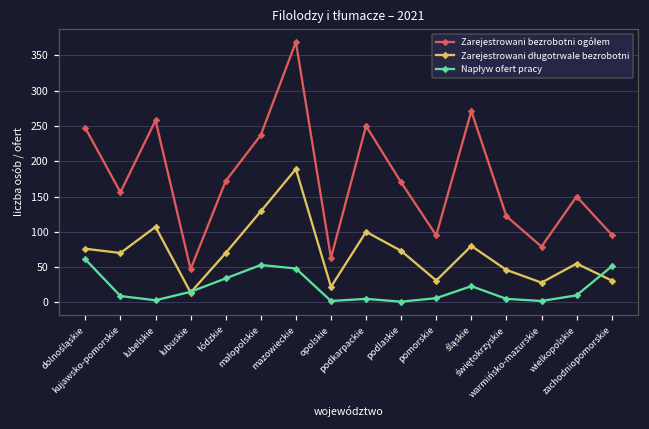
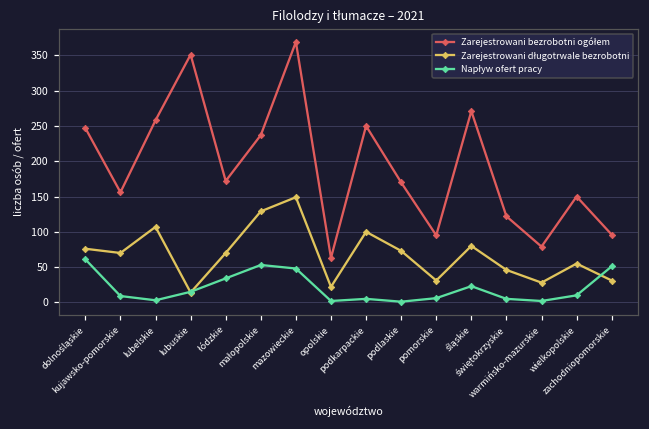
Zarejestrowani bezrobotni ogółem, lubuskie: 50 -> 350
Zarejestrowani długotrwale bezrobotni, mazowieckie: 190 -> 150
